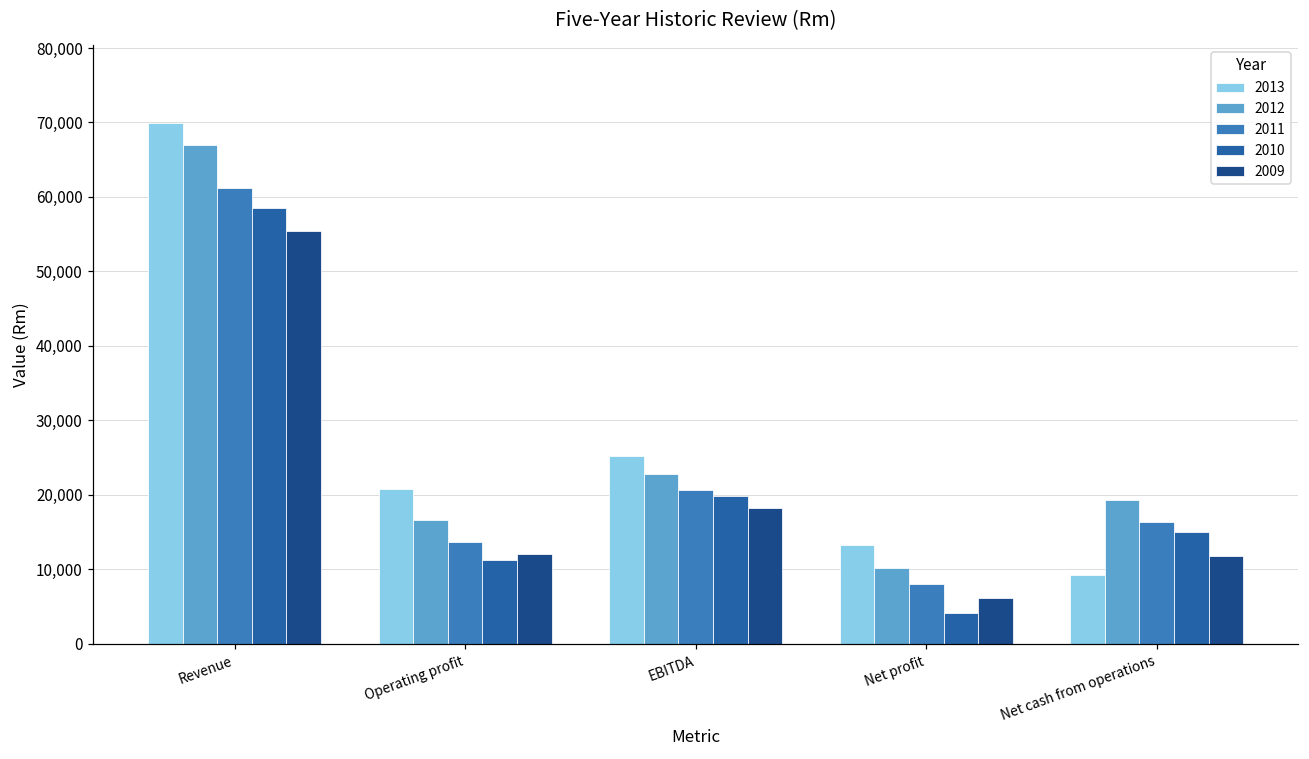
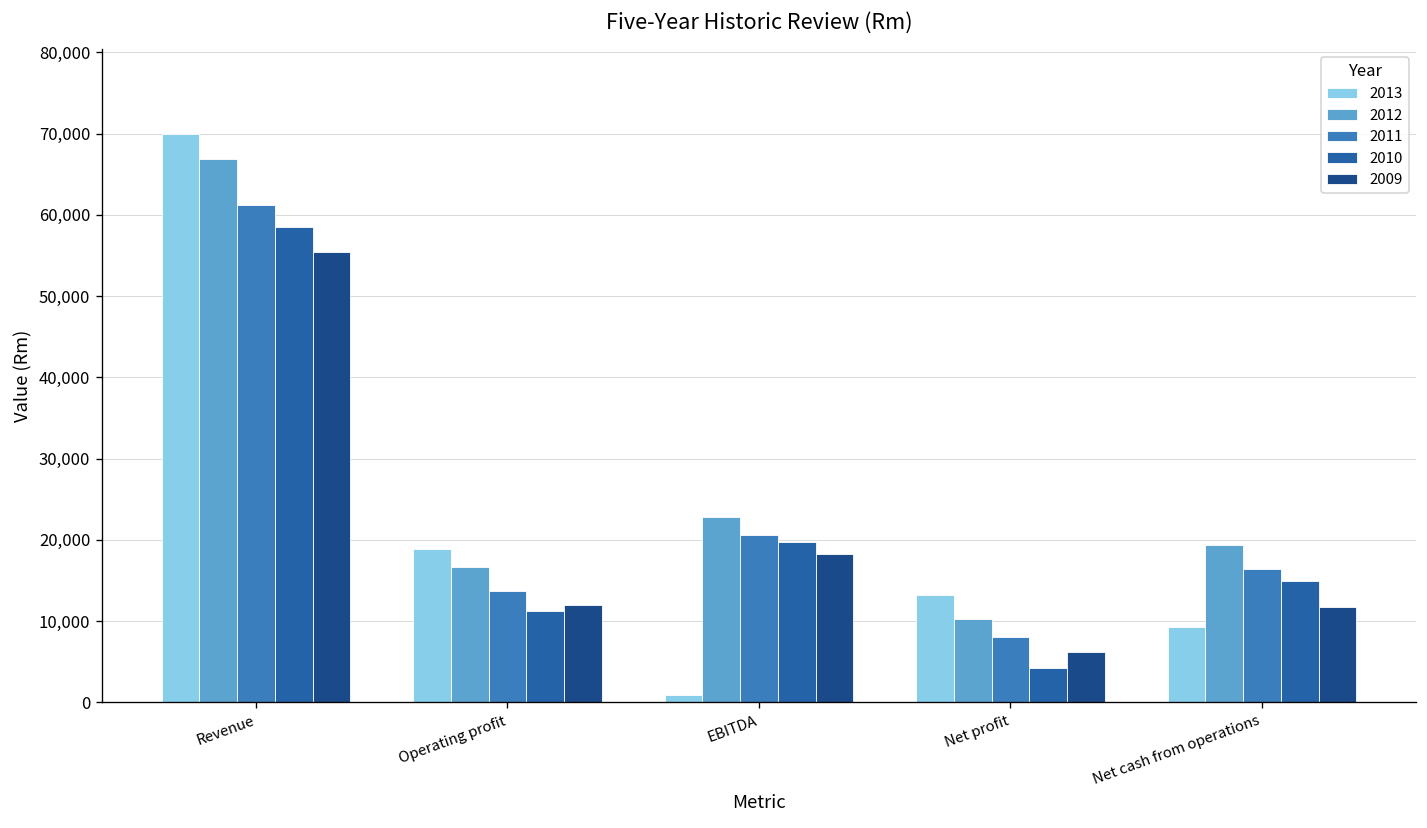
2013, Operating profit: 21,000 -> 19,000
2013, EBITDA: 25,000 -> 1,000
